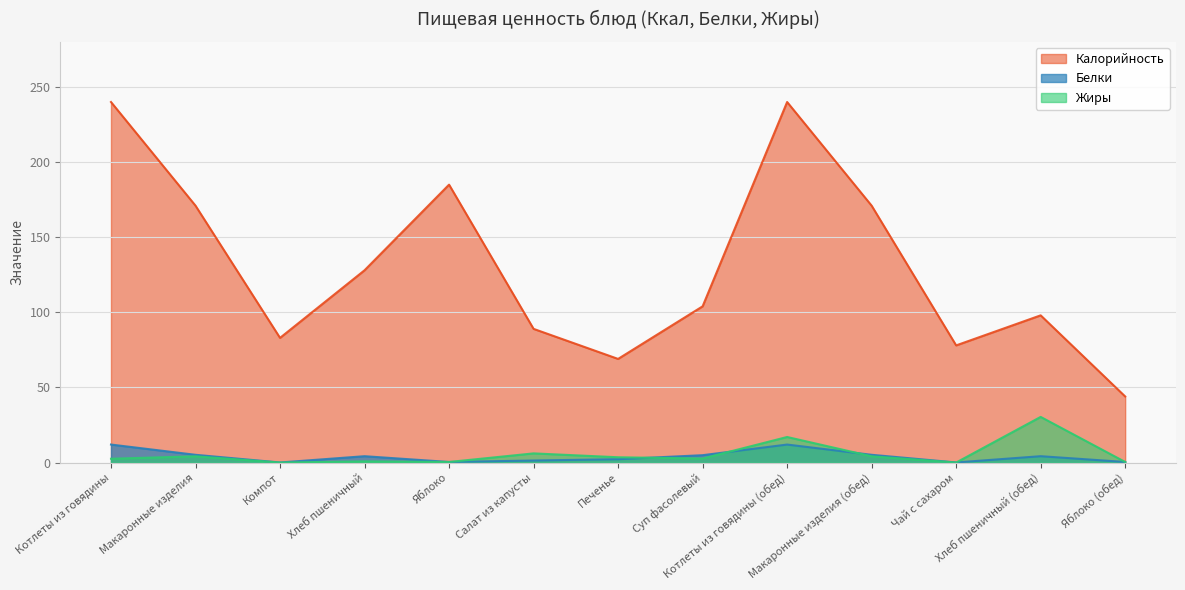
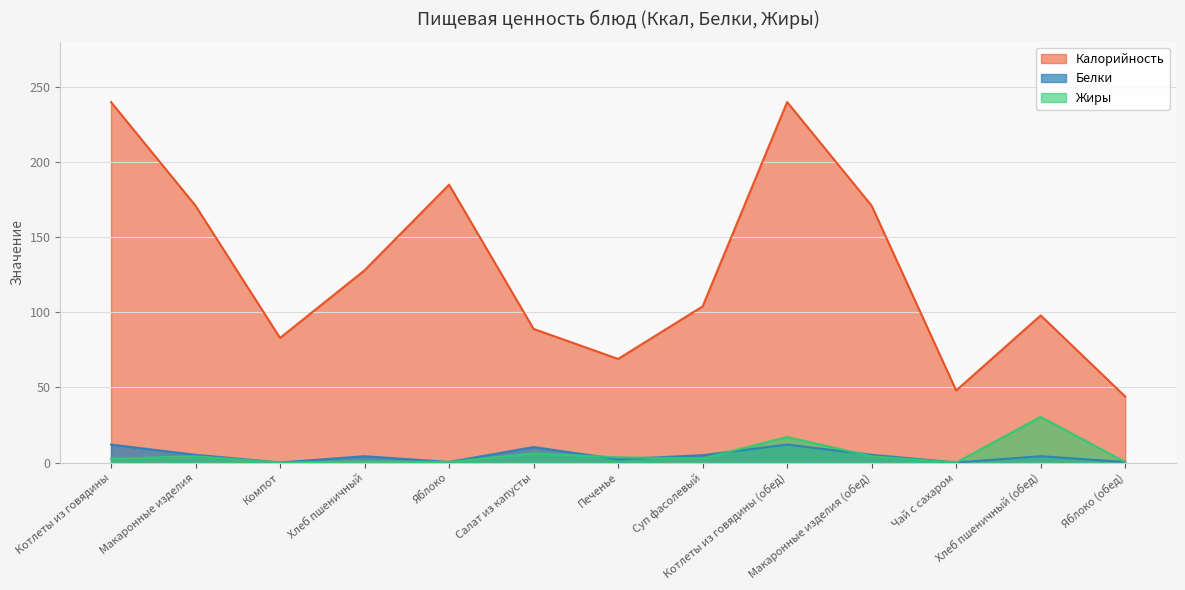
Белки, Салат из капусты: 1 -> 10
Калорийность, Чай с сахаром: 78 -> 48
